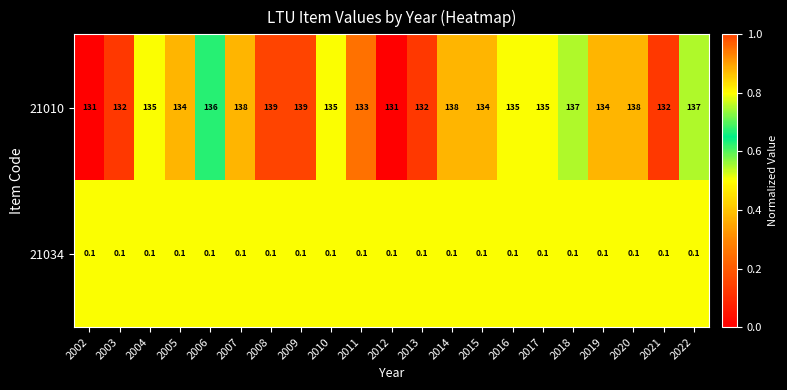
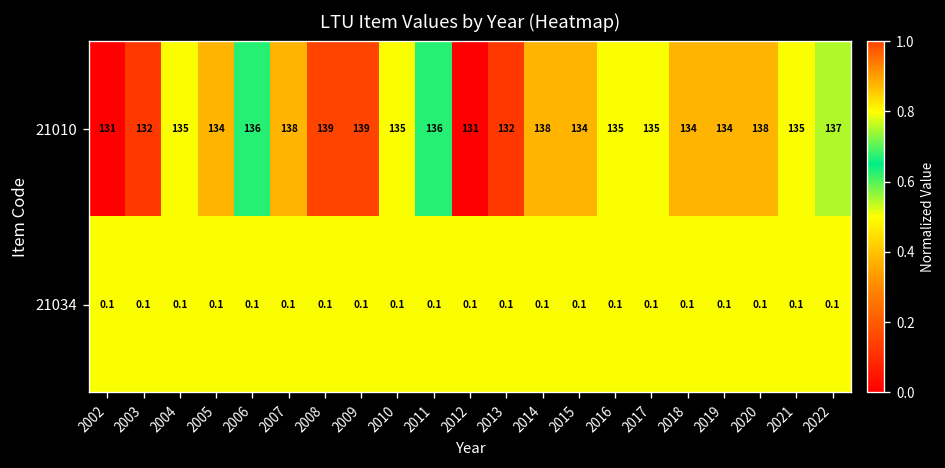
21010, 2011: 133 -> 136
21010, 2018: 137 -> 134
21010, 2021: 132 -> 135
